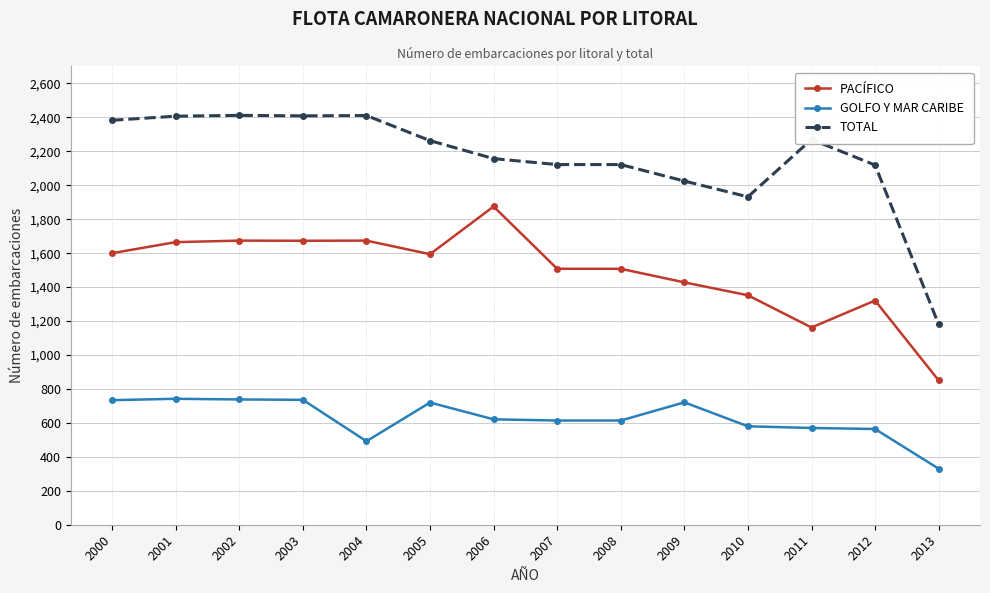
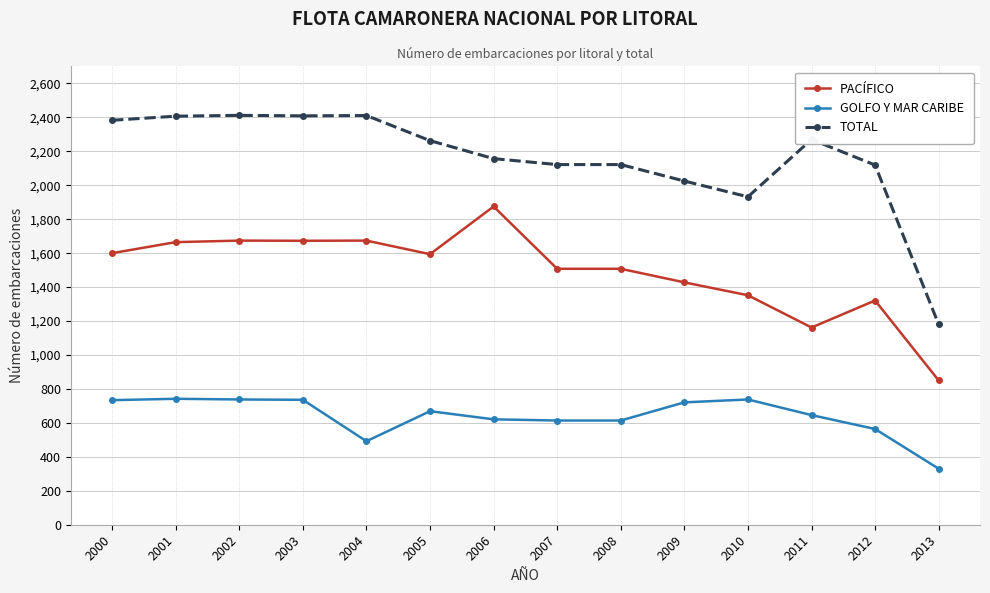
GOLFO Y MAR CARIBE, 2005: 720 -> 670
GOLFO Y MAR CARIBE, 2010: 580 -> 740
GOLFO Y MAR CARIBE, 2011: 570 -> 650
